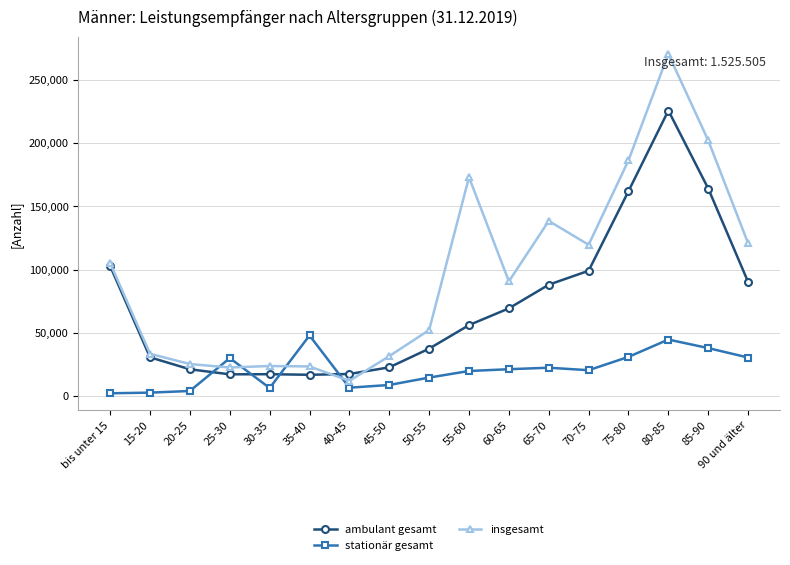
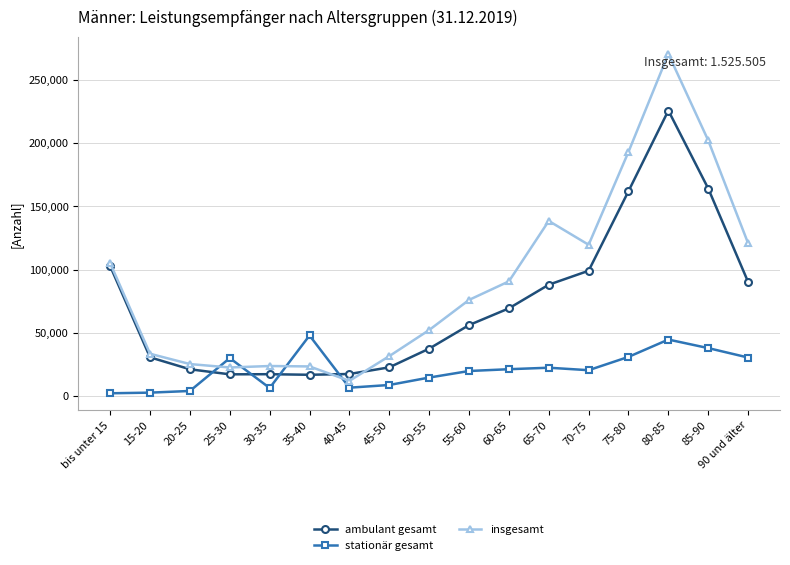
insgesamt, 55-60: 173,000 -> 76,000
insgesamt, 75-80: 186,000 -> 193,000
